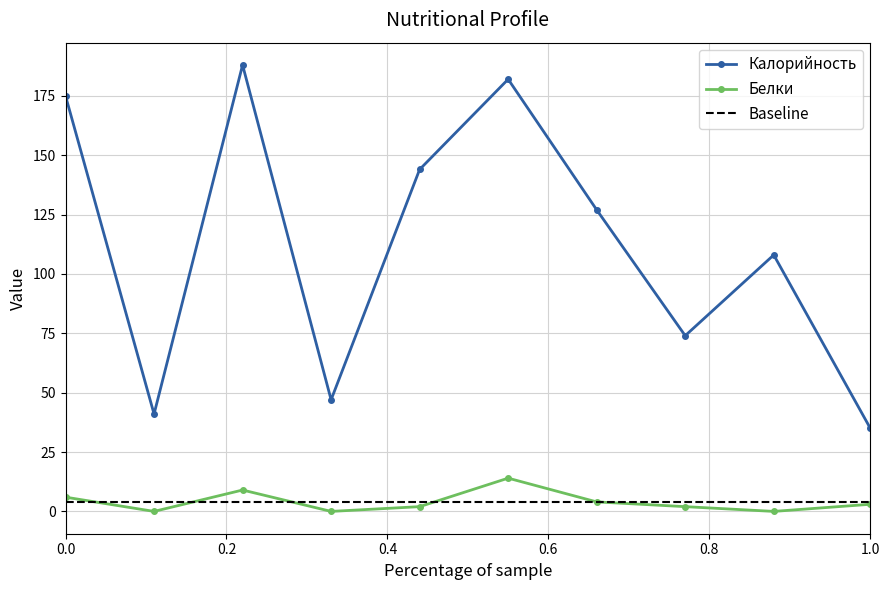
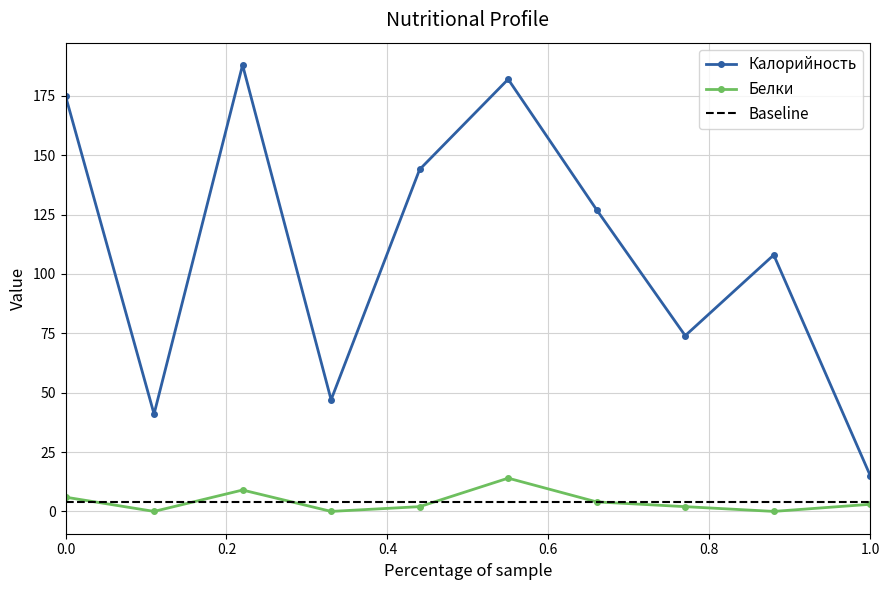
Калорийность, 1.0: 35 -> 15
